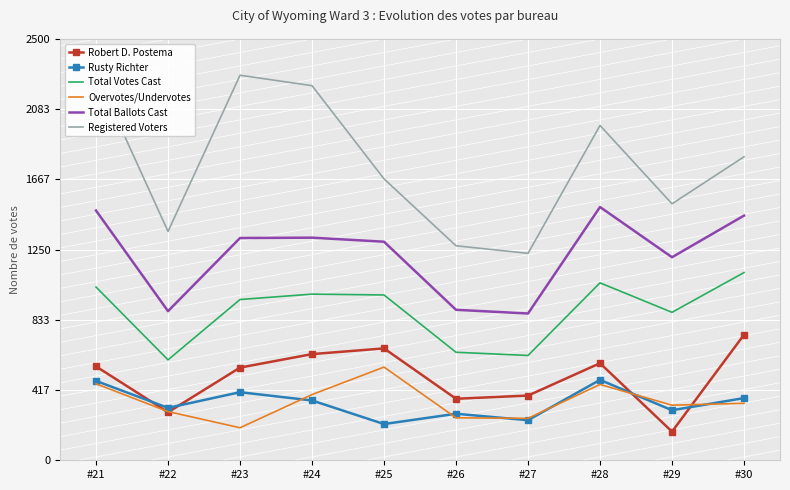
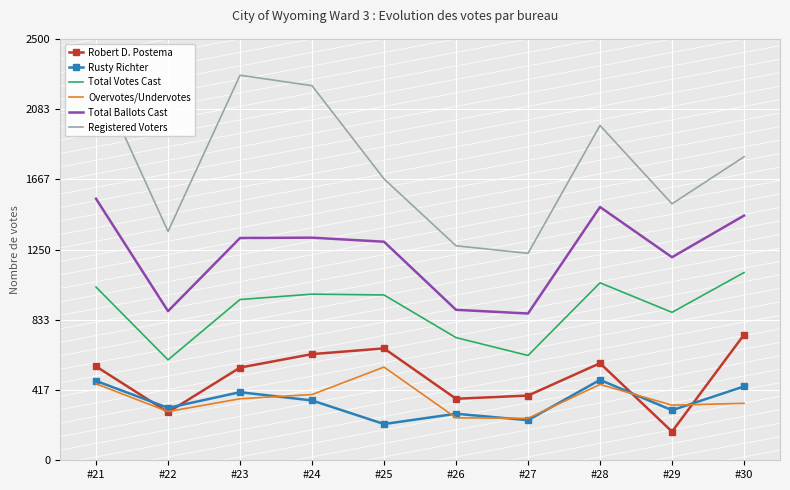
Total Ballots Cast, #21: 1480 -> 1550
Overvotes/Undervotes, #23: 190 -> 370
Total Votes Cast, #26: 640 -> 730
Rusty Richter, #30: 370 -> 440
